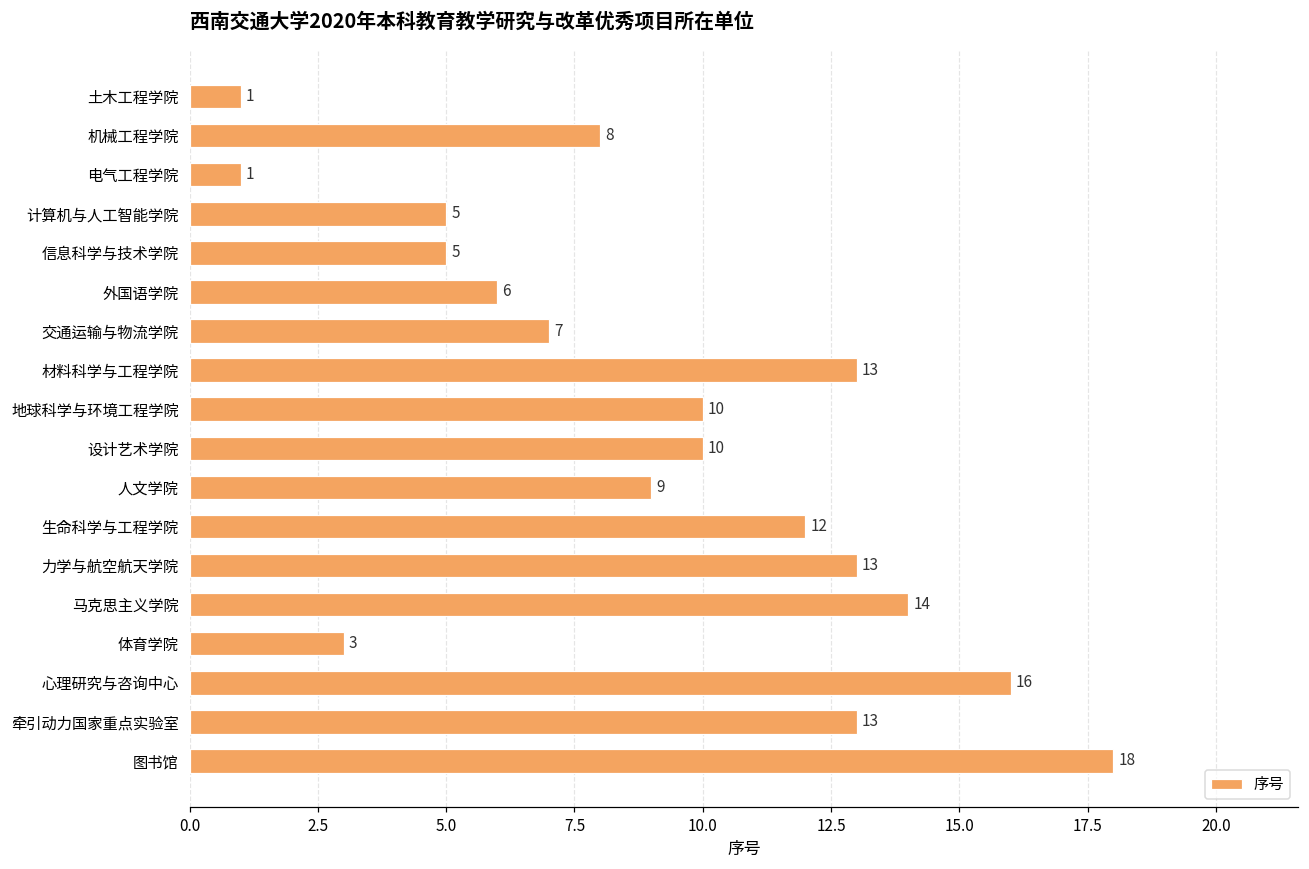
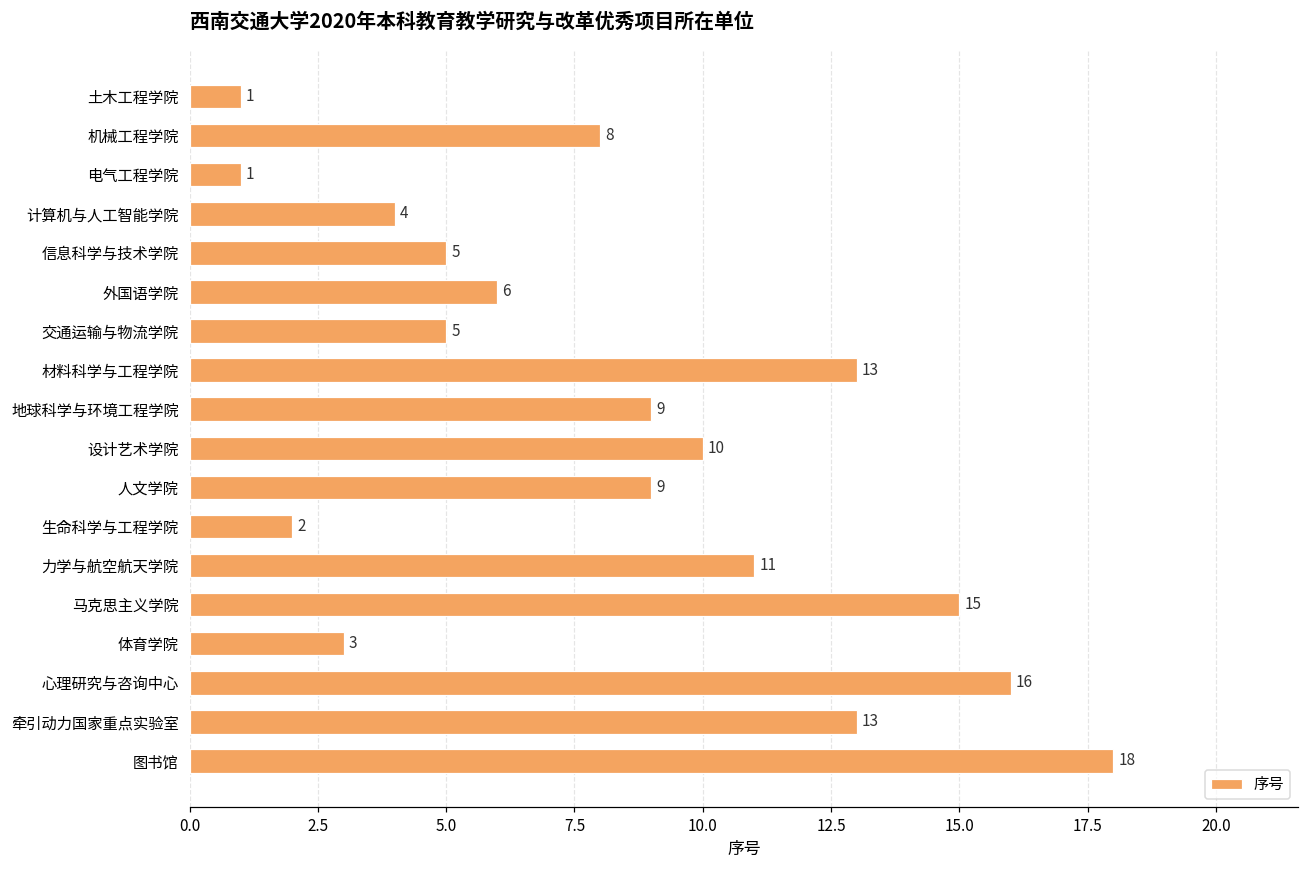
计算机与人工智能学院: 5 -> 4
交通运输与物流学院: 7 -> 5
地球科学与环境工程学院: 10 -> 9
生命科学与工程学院: 12 -> 2
力学与航空航天学院: 13 -> 11
马克思主义学院: 14 -> 15
